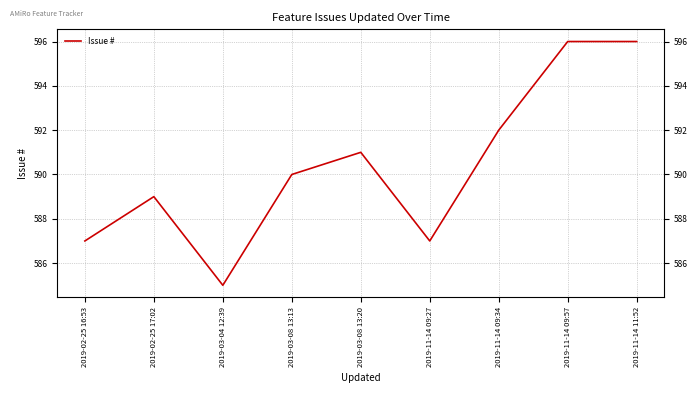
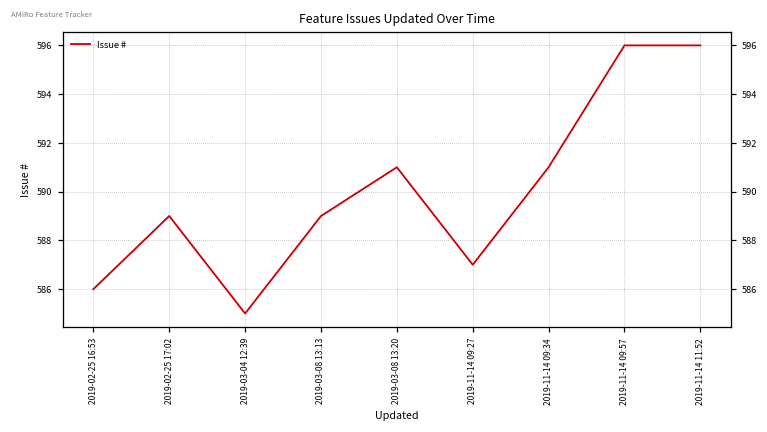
2019-02-25 16:53: 587 -> 586
2019-03-08 13:13: 590 -> 589
2019-11-14 09:34: 592 -> 591
